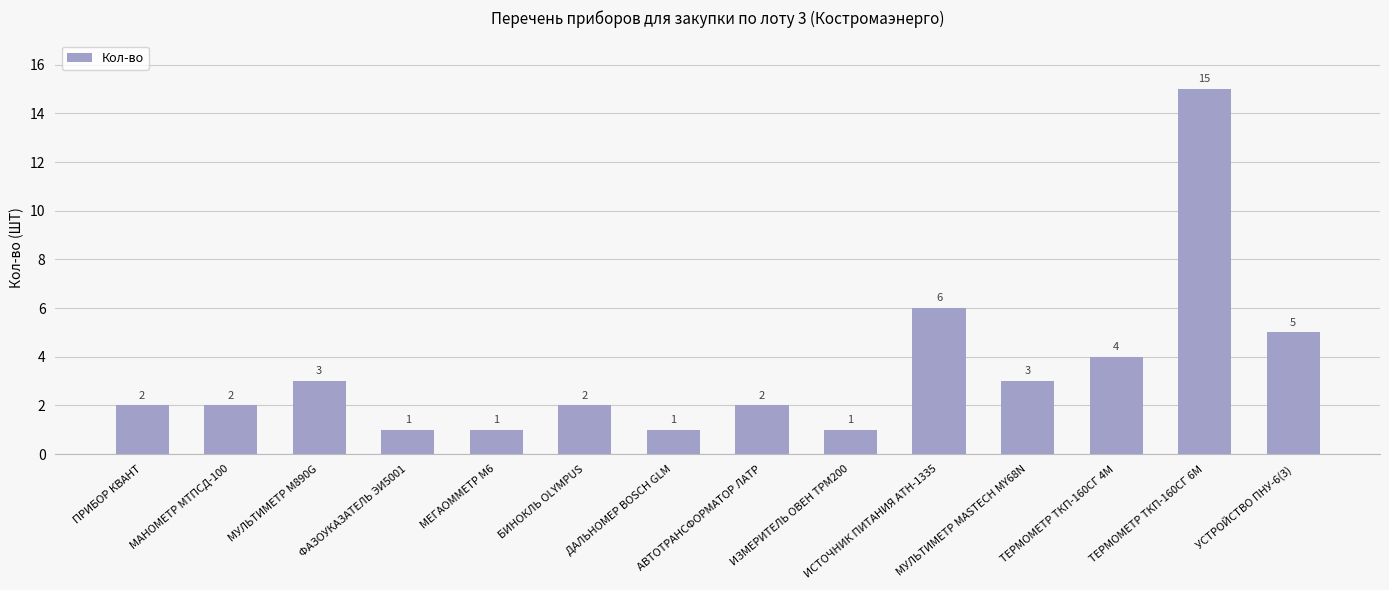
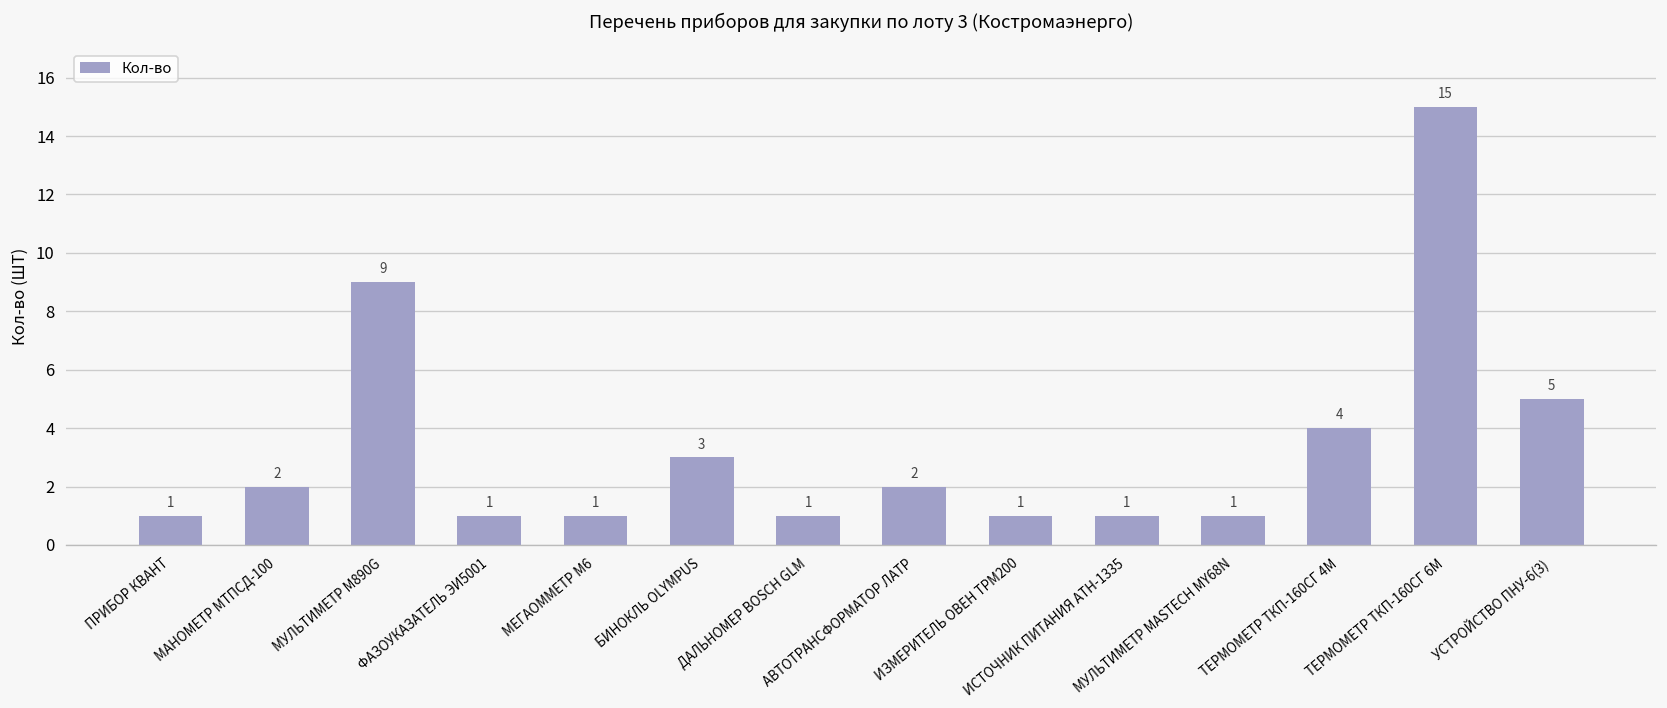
ПРИБОР КВАНТ: 2 -> 1
МУЛЬТИМЕТР M890G: 3 -> 9
БИНОКЛЬ OLYMPUS: 2 -> 3
ИСТОЧНИК ПИТАНИЯ АТН-1335: 6 -> 1
МУЛЬТИМЕТР MASTECH MY68N: 3 -> 1
